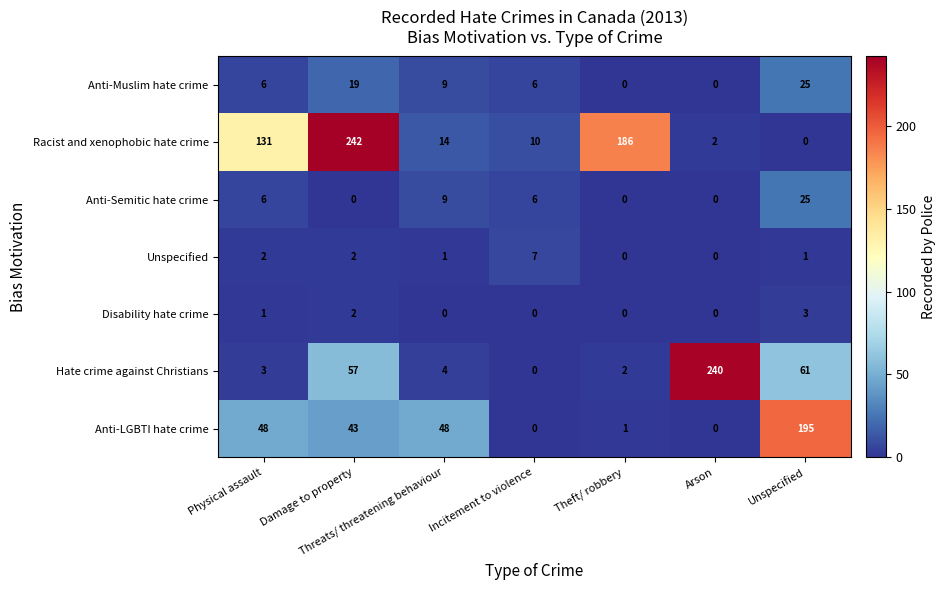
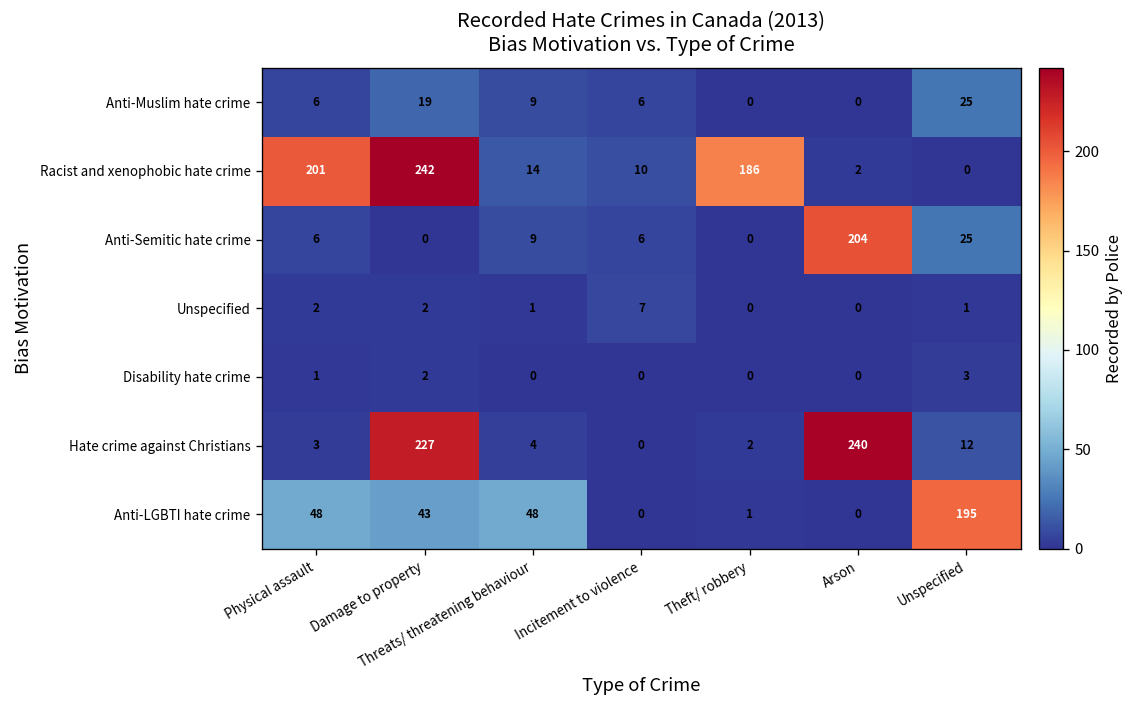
Racist and xenophobic hate crime, Physical assault: 131 -> 201
Anti-Semitic hate crime, Arson: 0 -> 204
Hate crime against Christians, Damage to property: 57 -> 227
Hate crime against Christians, Unspecified: 61 -> 12
